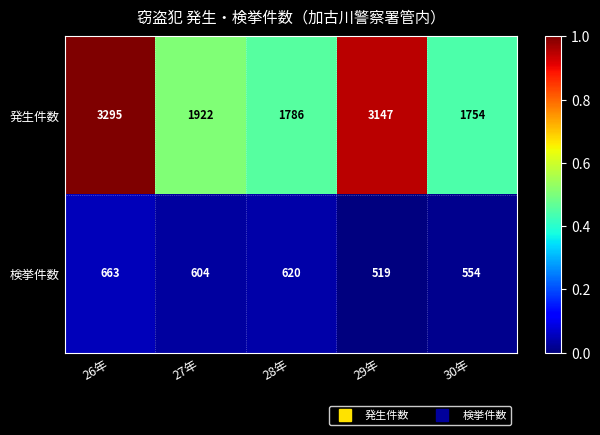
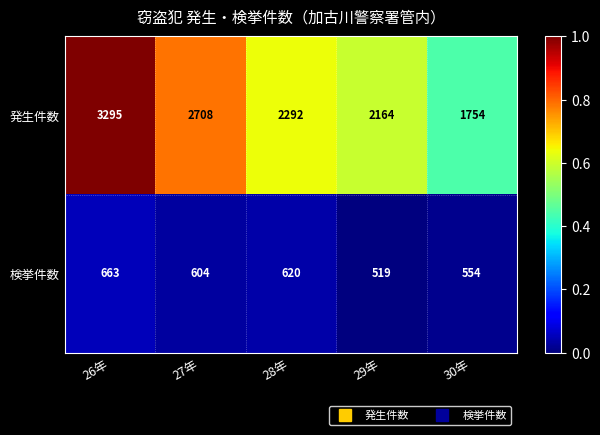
発生件数, 27年: 1922 -> 2708
発生件数, 28年: 1786 -> 2292
発生件数, 29年: 3147 -> 2164
